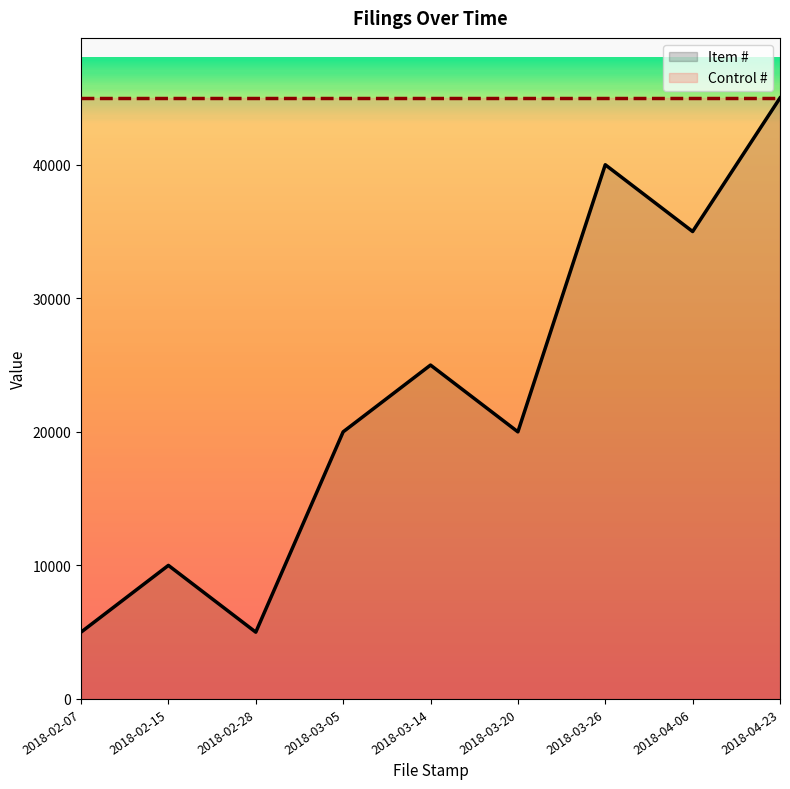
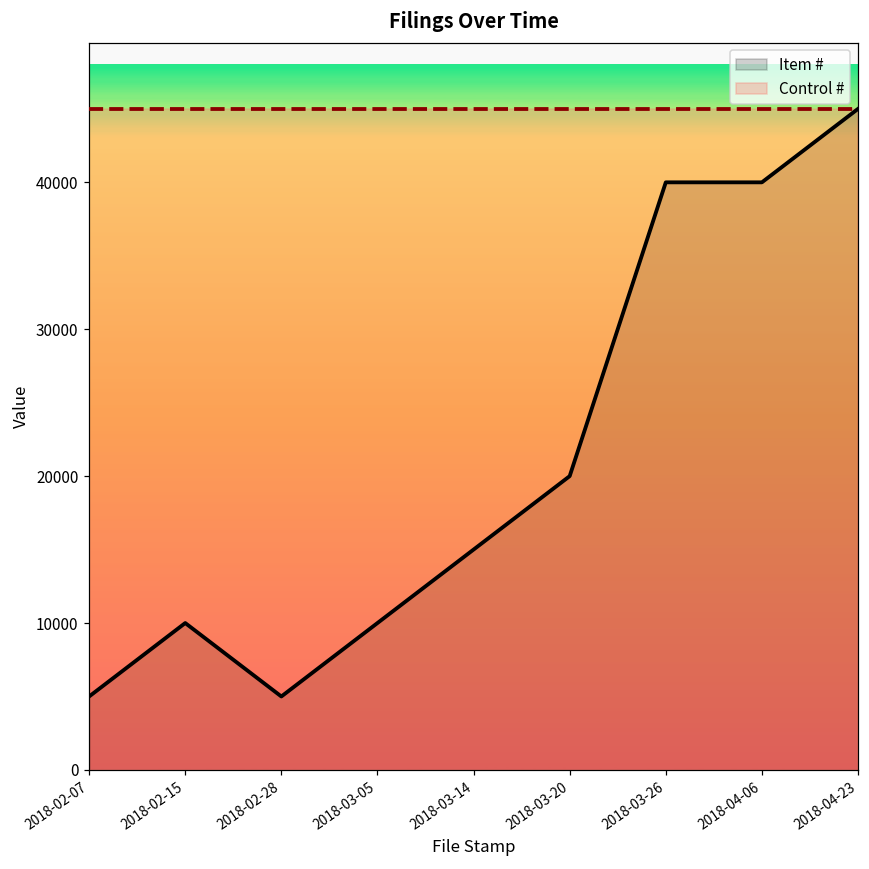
Item #, 2018-03-05: 20000 -> 10000
Item #, 2018-03-14: 25000 -> 15000
Item #, 2018-04-06: 35000 -> 40000
